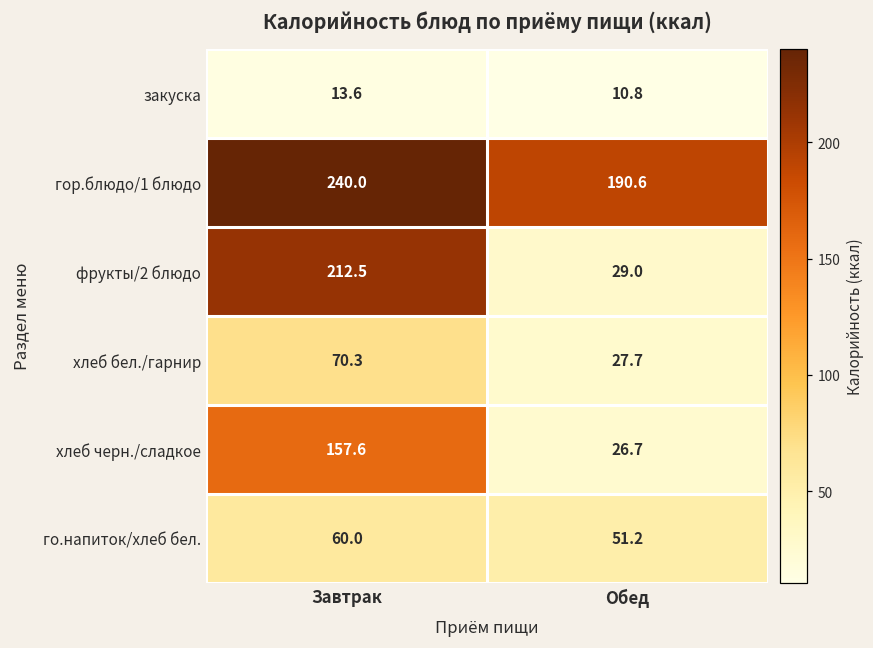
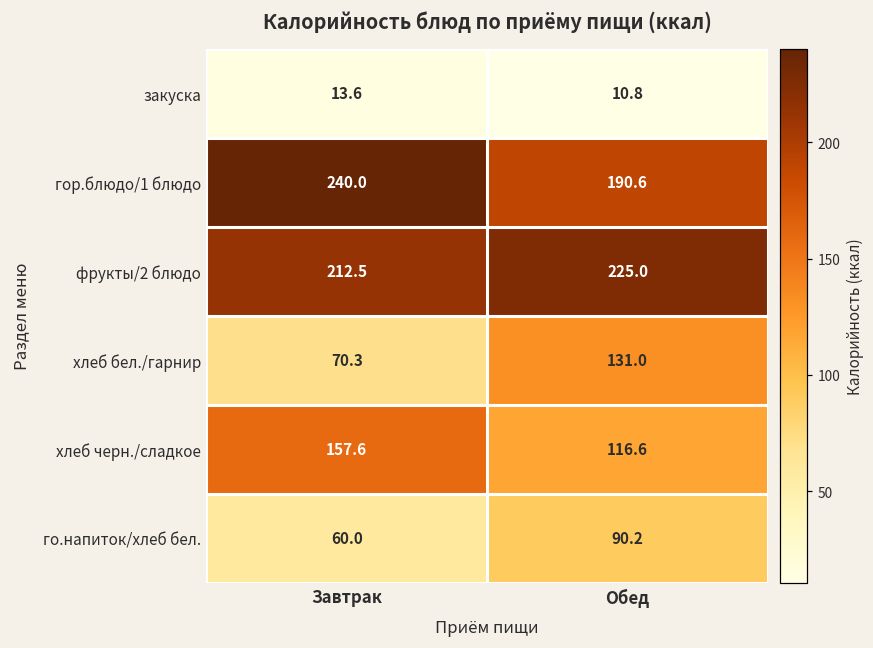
фрукты/2 блюдо, Обед: 29.0 -> 225.0
хлеб бел./гарнир, Обед: 27.7 -> 131.0
хлеб черн./сладкое, Обед: 26.7 -> 116.6
го.напиток/хлеб бел., Обед: 51.2 -> 90.2
